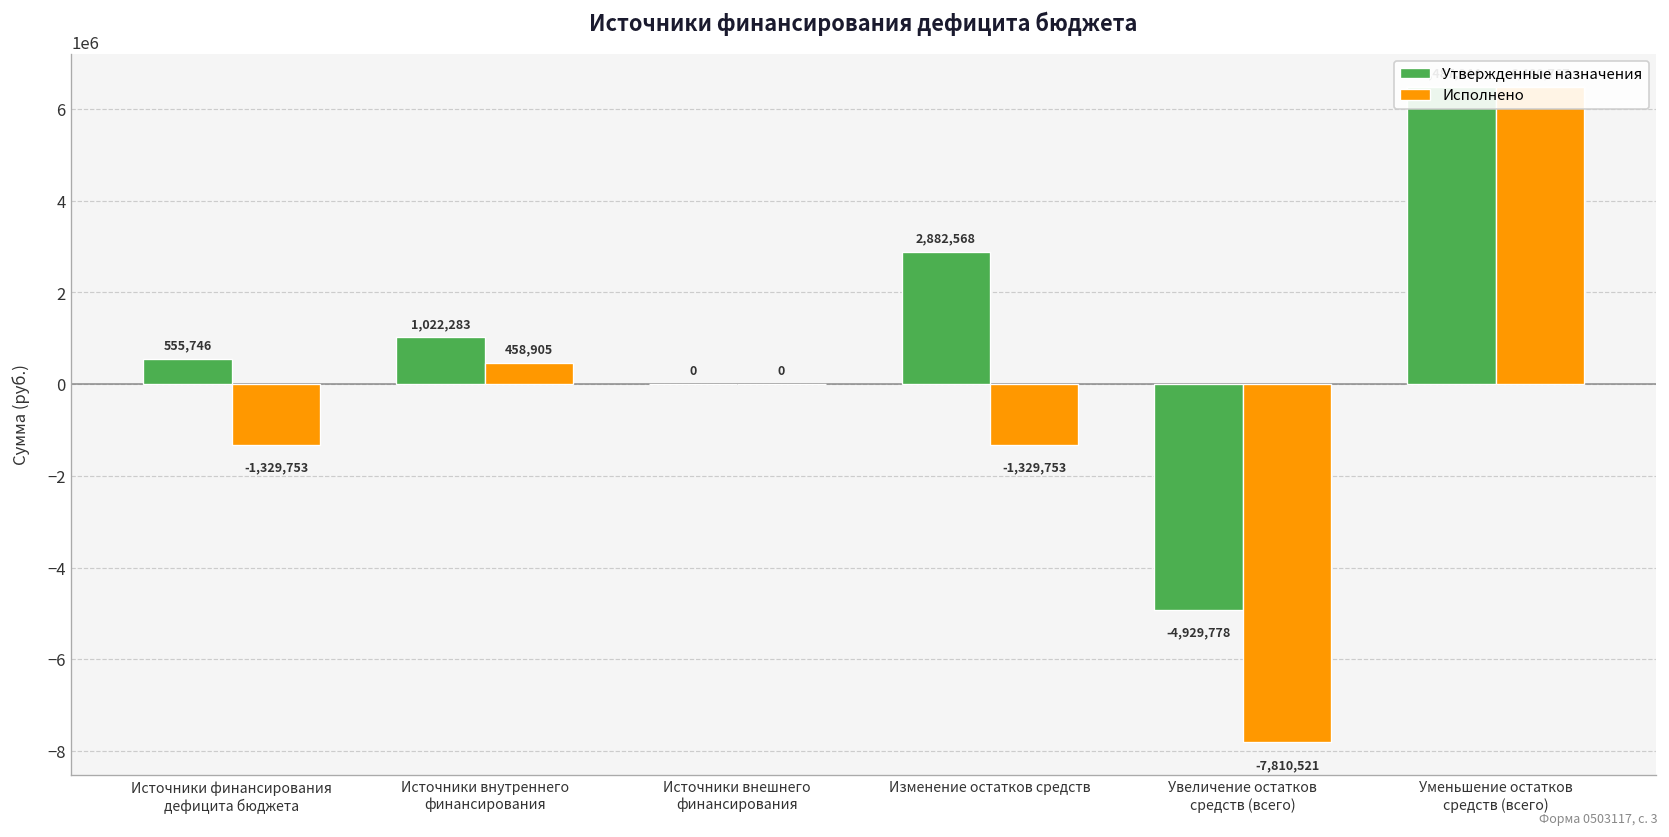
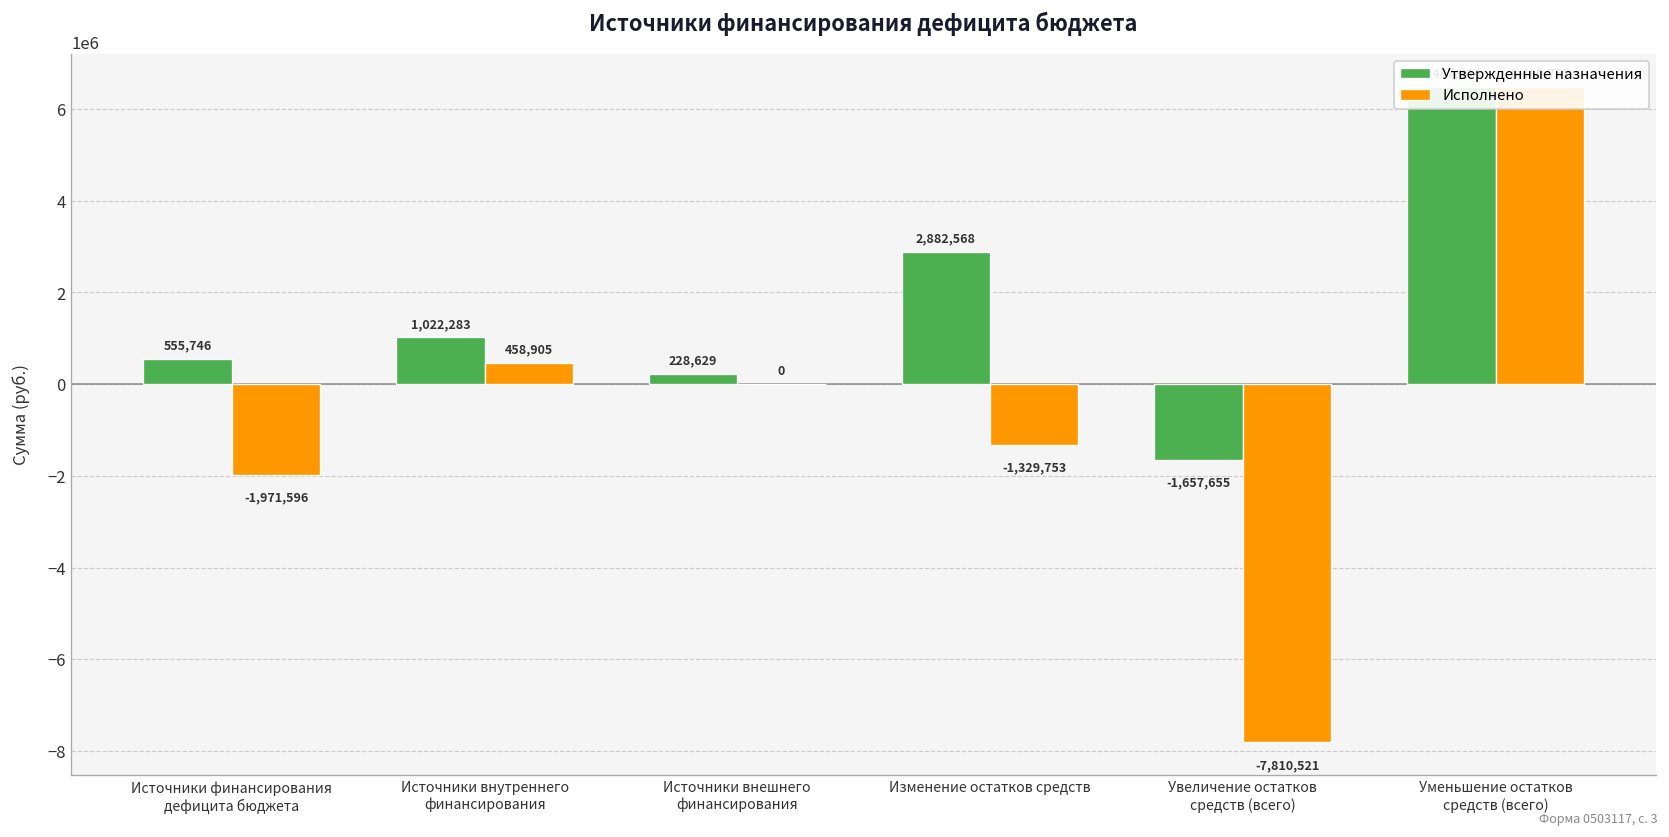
Исполнено, Источники финансирования дефицита бюджета: -1,329,753 -> -1,971,596
Утвержденные назначения, Источники внешнего финансирования: 0 -> 228,629
Утвержденные назначения, Увеличение остатков средств (всего): -4,929,778 -> -1,657,655
